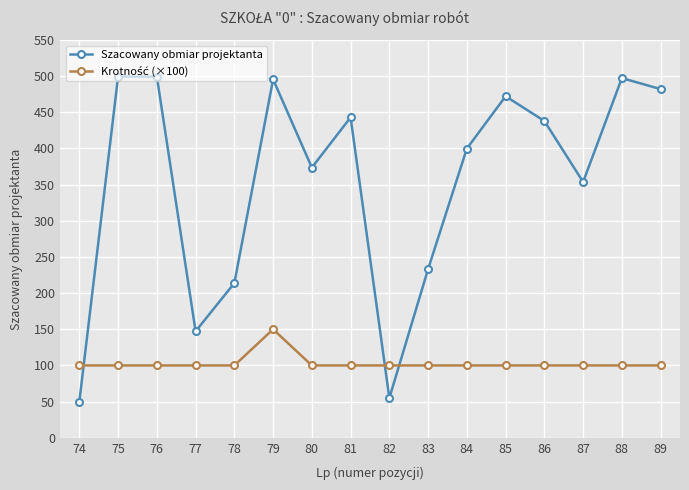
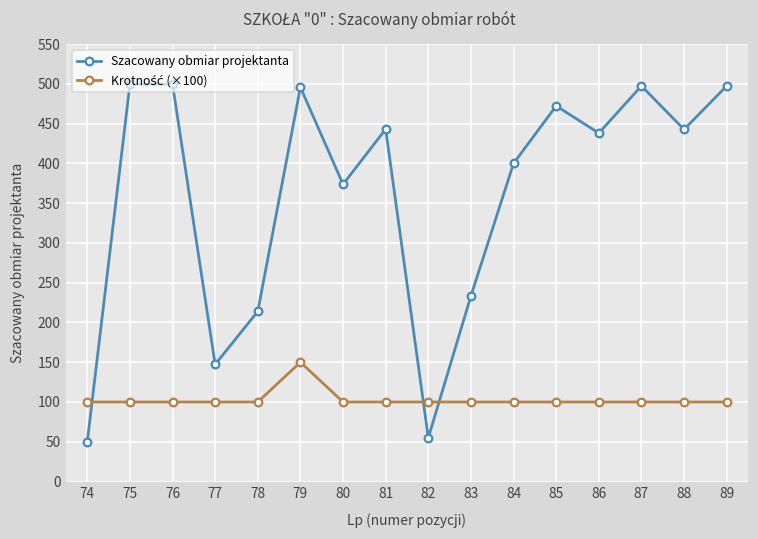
Szacowany obmiar projektanta, 87: 350 -> 500
Szacowany obmiar projektanta, 88: 500 -> 440
Szacowany obmiar projektanta, 89: 480 -> 500
